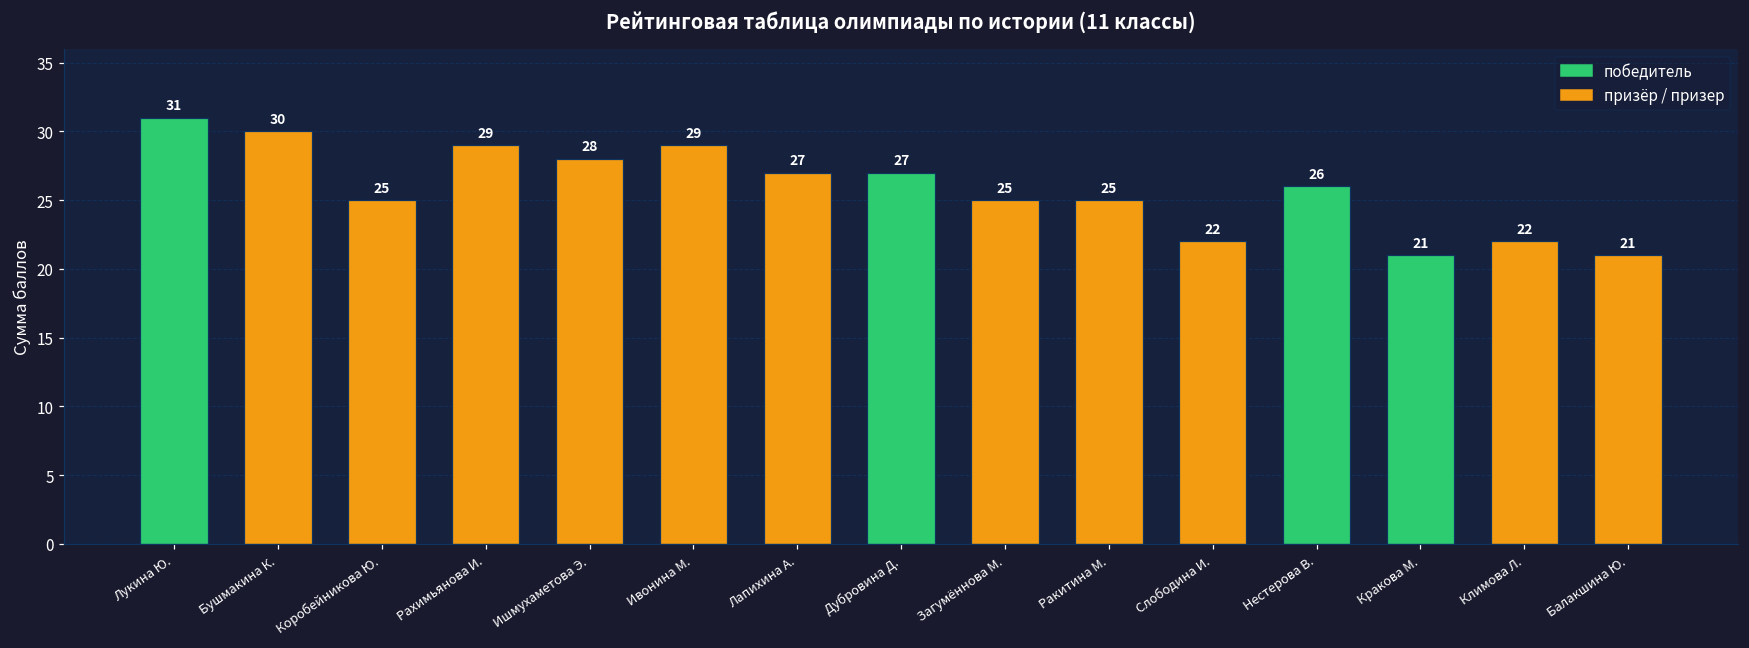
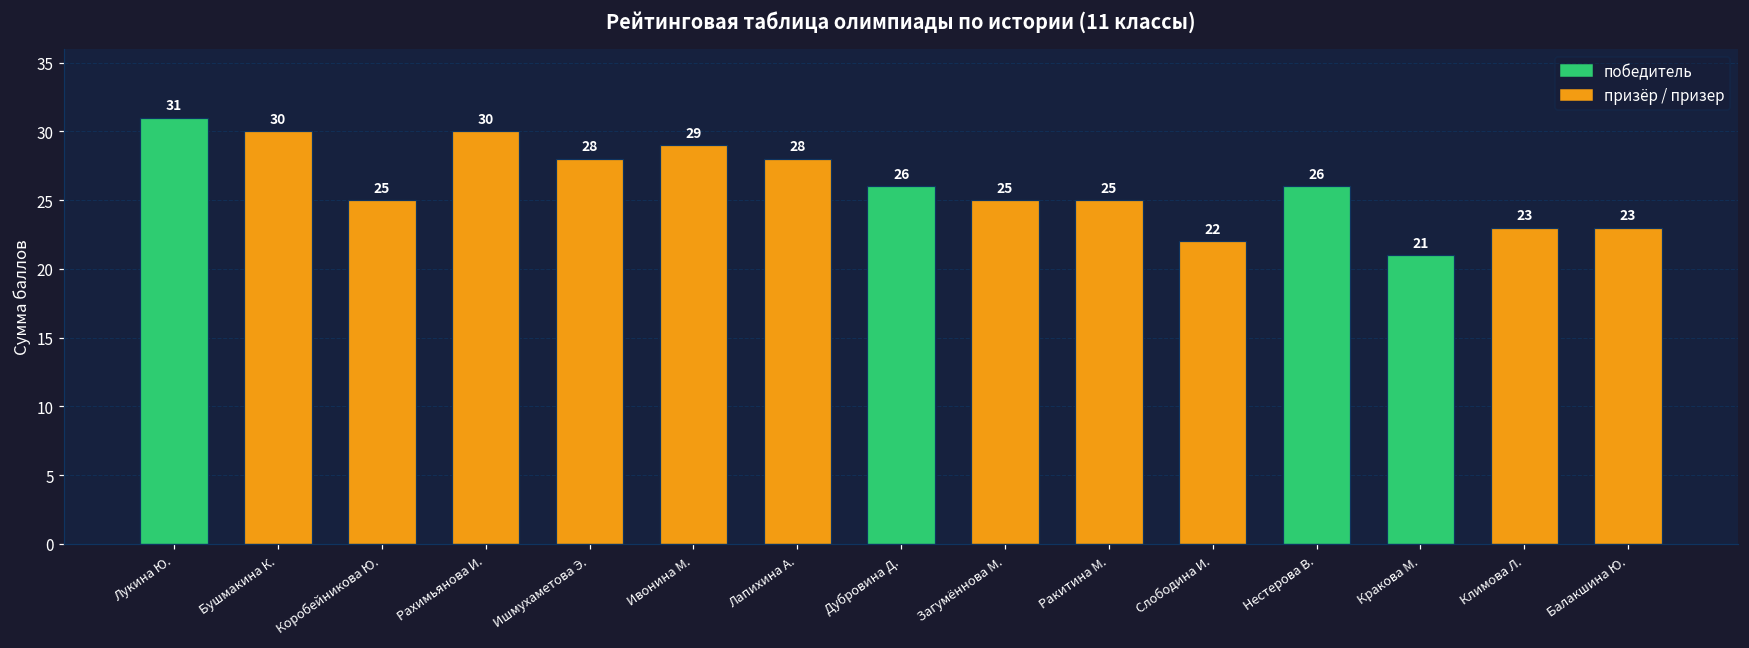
Рахимьянова И.: 29 -> 30
Лапихина А.: 27 -> 28
Дубровина Д.: 27 -> 26
Климова Л.: 22 -> 23
Балакшина Ю.: 21 -> 23
